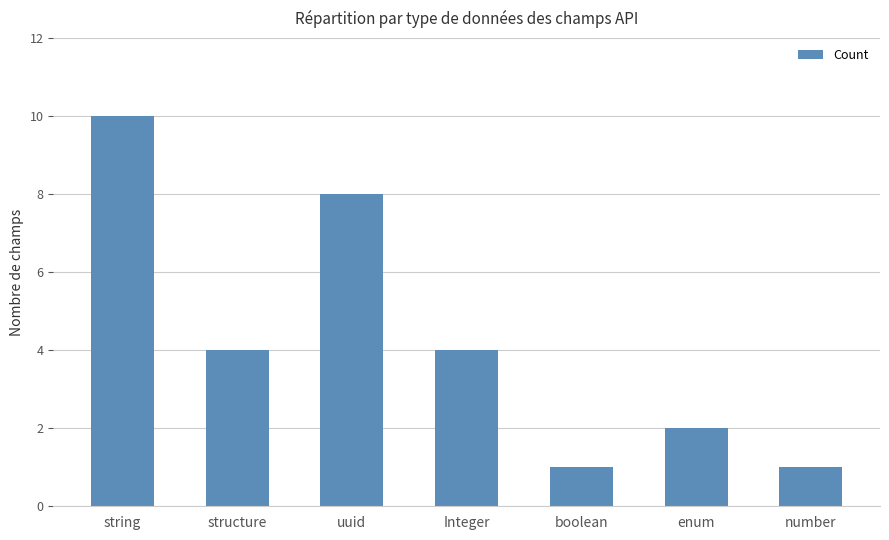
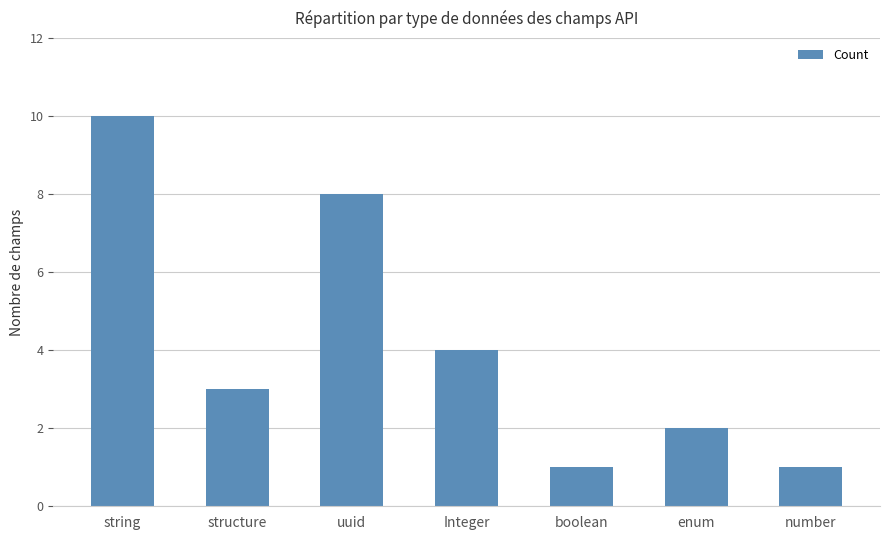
structure: 4 -> 3
